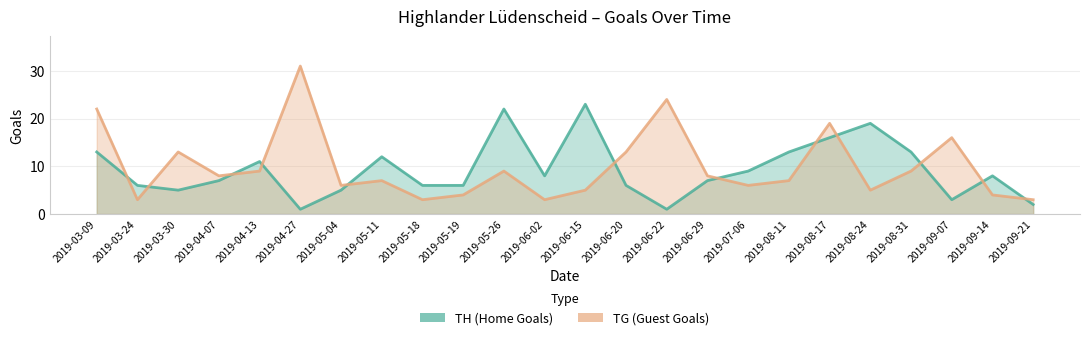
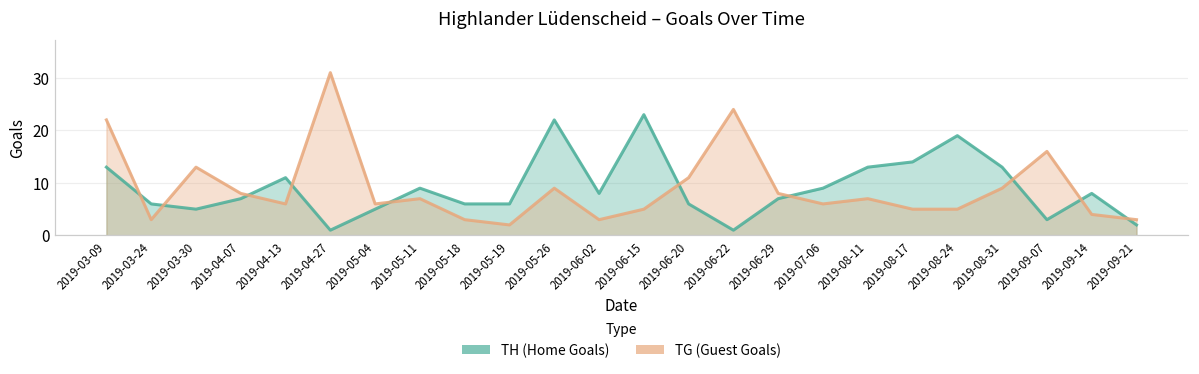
TG (Guest Goals), 2019-04-13: 9 -> 6
TH (Home Goals), 2019-05-11: 12 -> 9
TG (Guest Goals), 2019-05-19: 4 -> 2
TG (Guest Goals), 2019-06-20: 13 -> 11
TH (Home Goals), 2019-08-17: 16 -> 14
TG (Guest Goals), 2019-08-17: 19 -> 5
